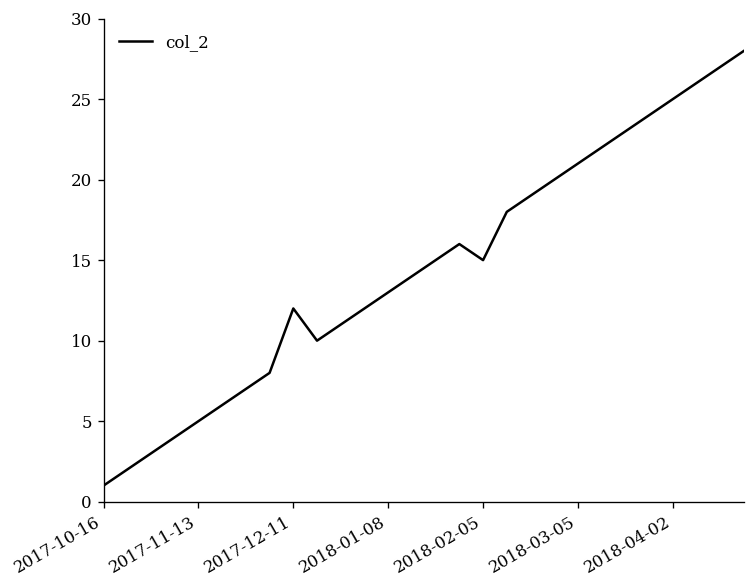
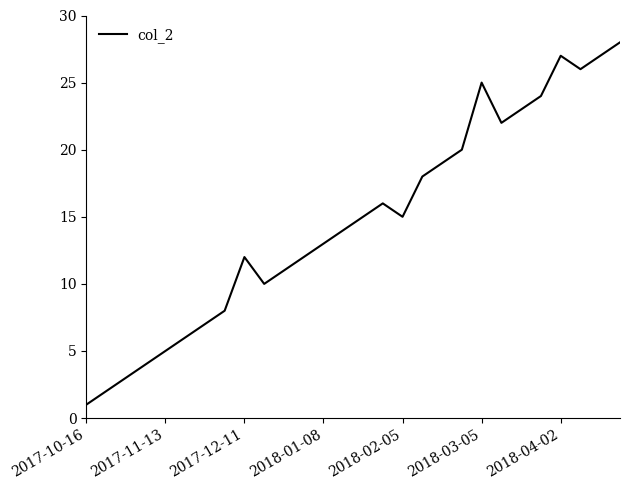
2018-03-05: 21 -> 25
2018-04-02: 25 -> 27
